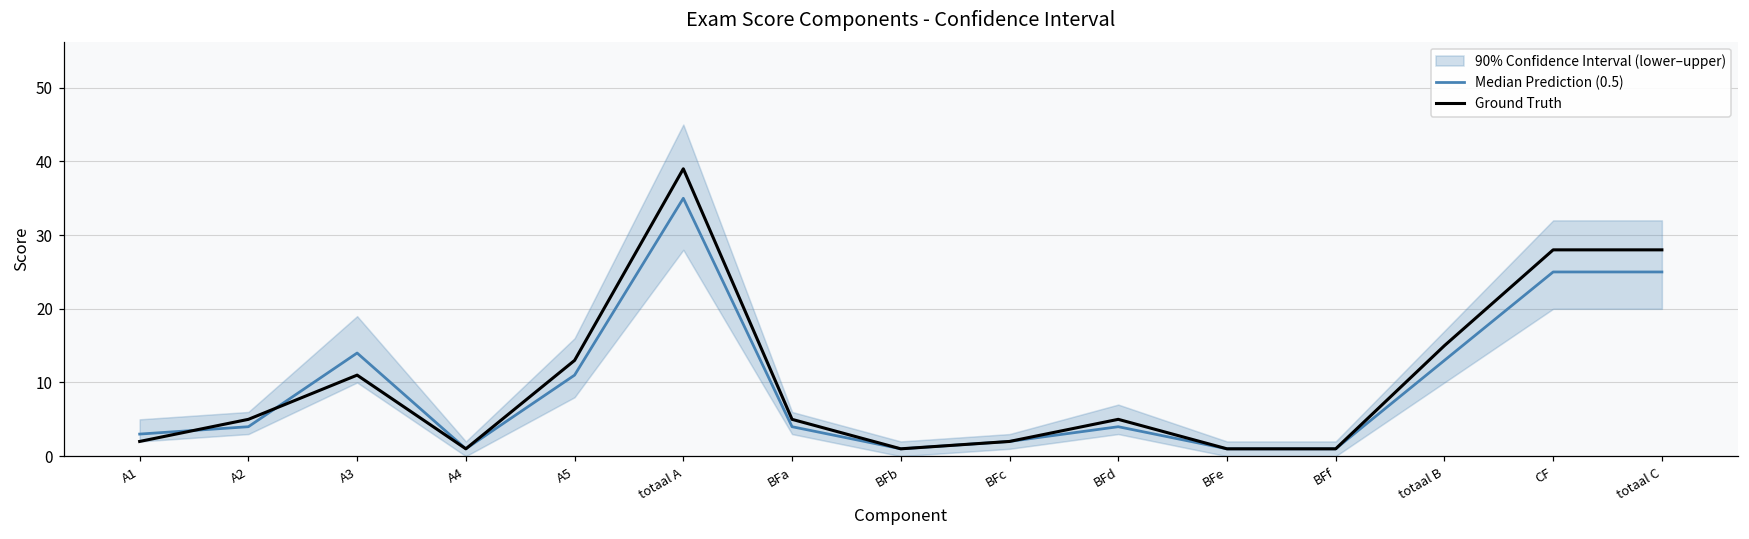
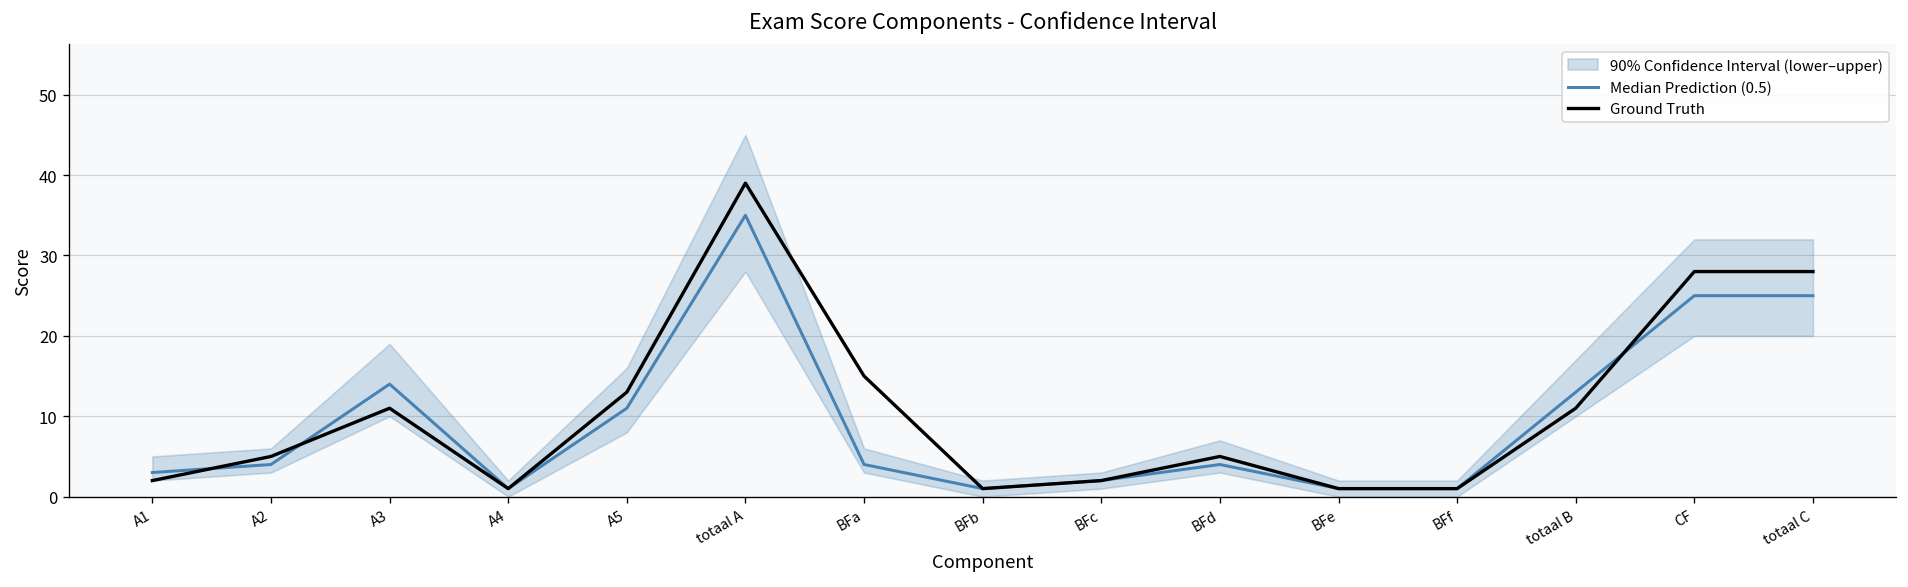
Ground Truth, BFa: 5 -> 15
Ground Truth, totaal B: 15 -> 11
